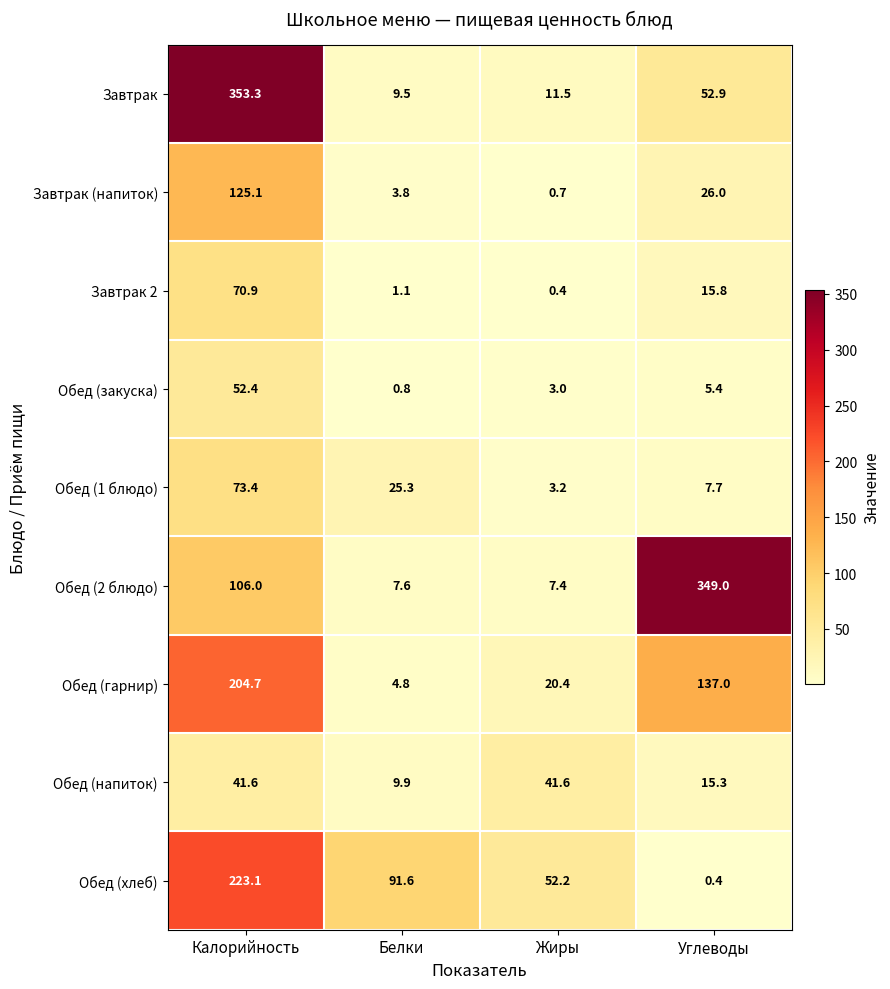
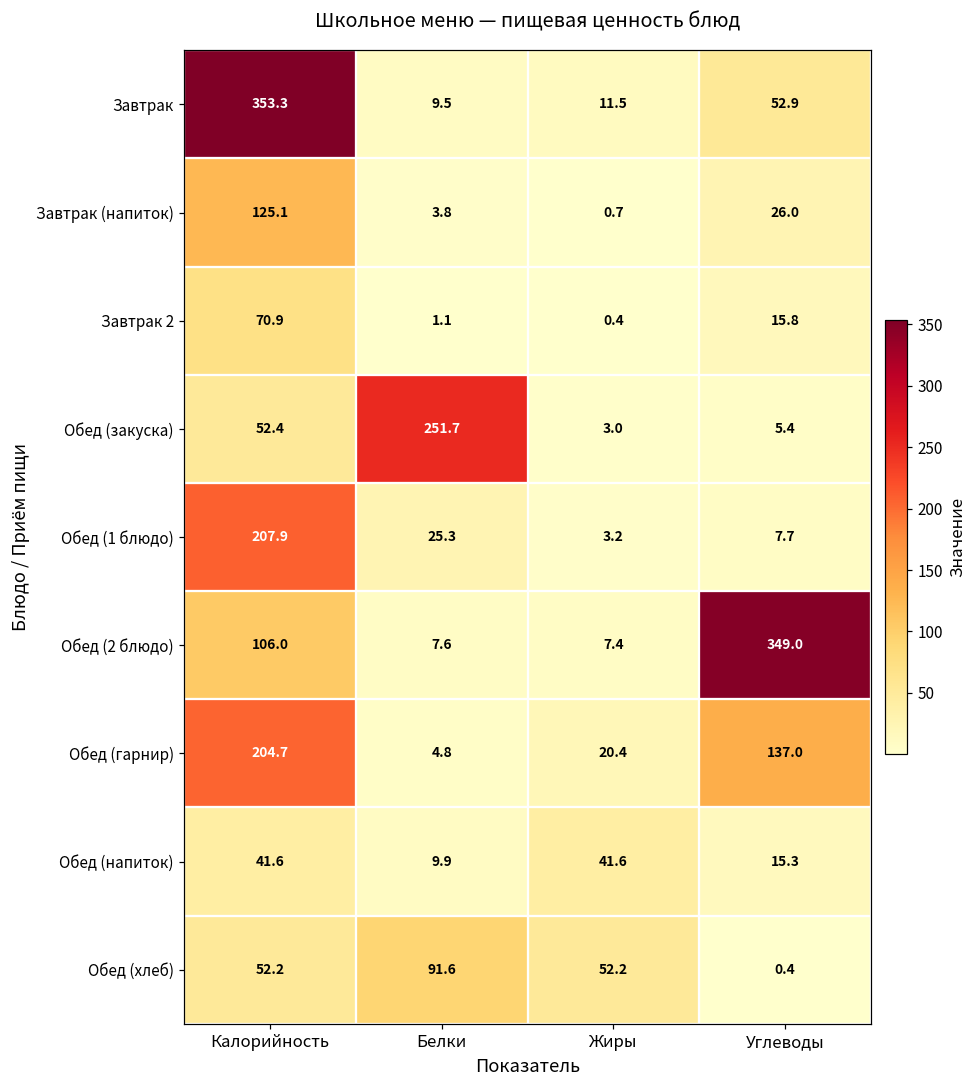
Обед (закуска), Белки: 0.8 -> 251.7
Обед (1 блюдо), Калорийность: 73.4 -> 207.9
Обед (хлеб), Калорийность: 223.1 -> 52.2
